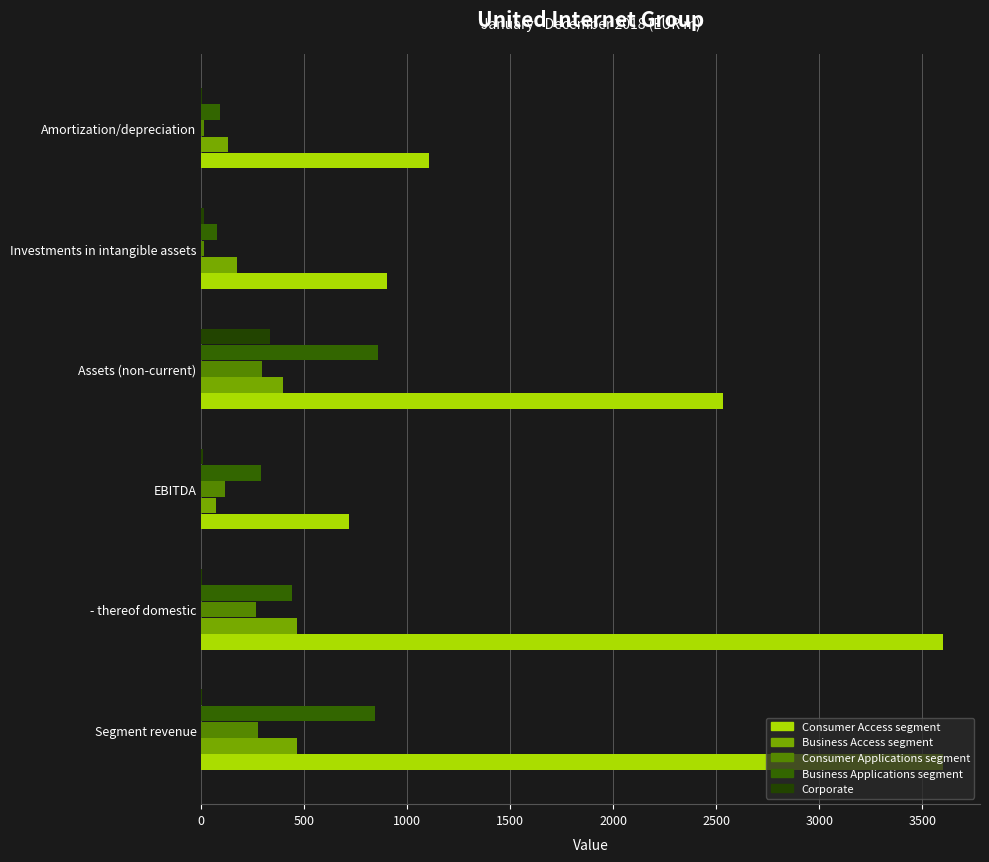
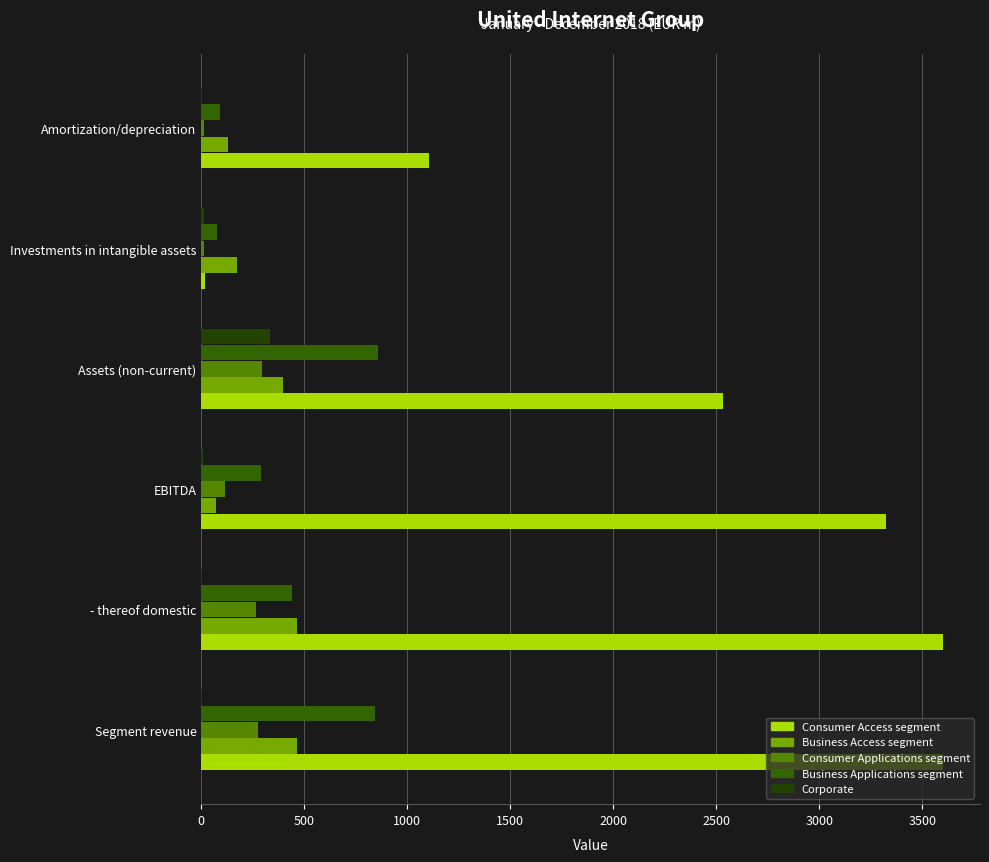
Consumer Access segment, Investments in intangible assets: 900 -> 20
Consumer Access segment, EBITDA: 720 -> 3330
